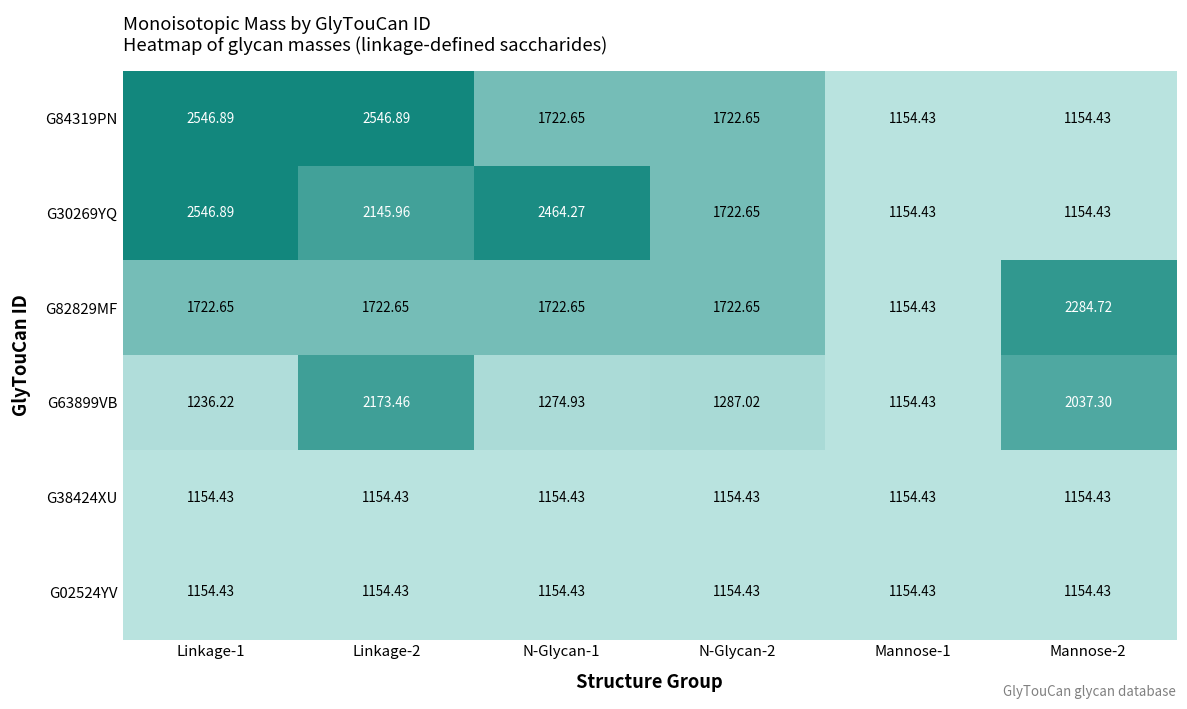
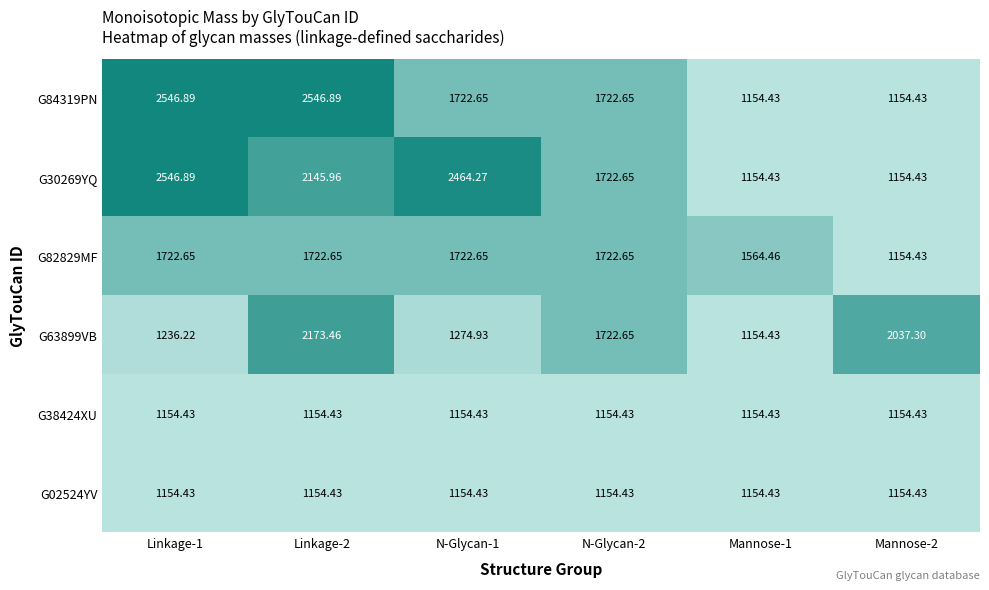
G82829MF, Mannose-1: 1154.43 -> 1564.46
G82829MF, Mannose-2: 2284.72 -> 1154.43
G63899VB, N-Glycan-2: 1287.02 -> 1722.65
